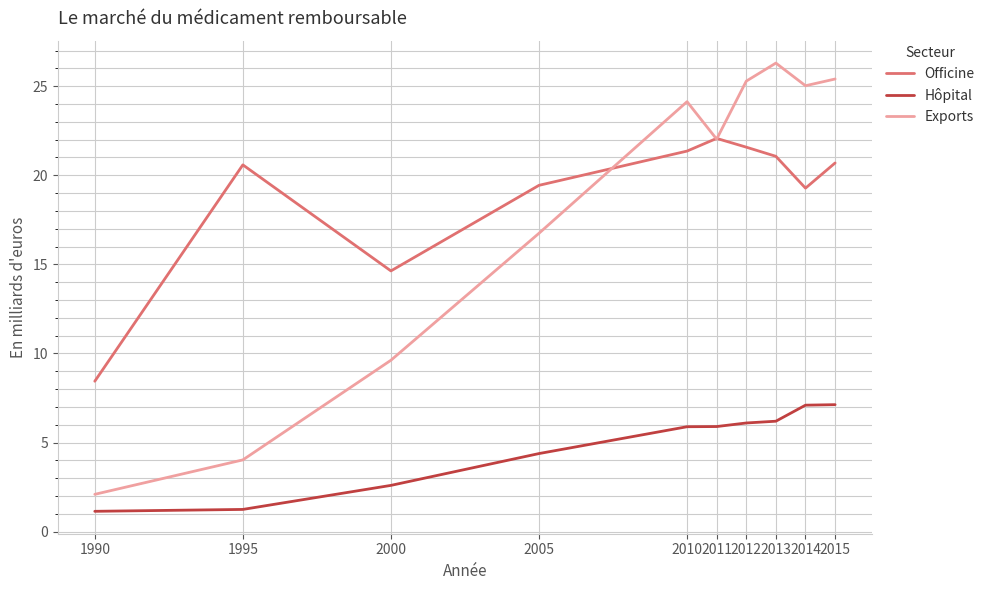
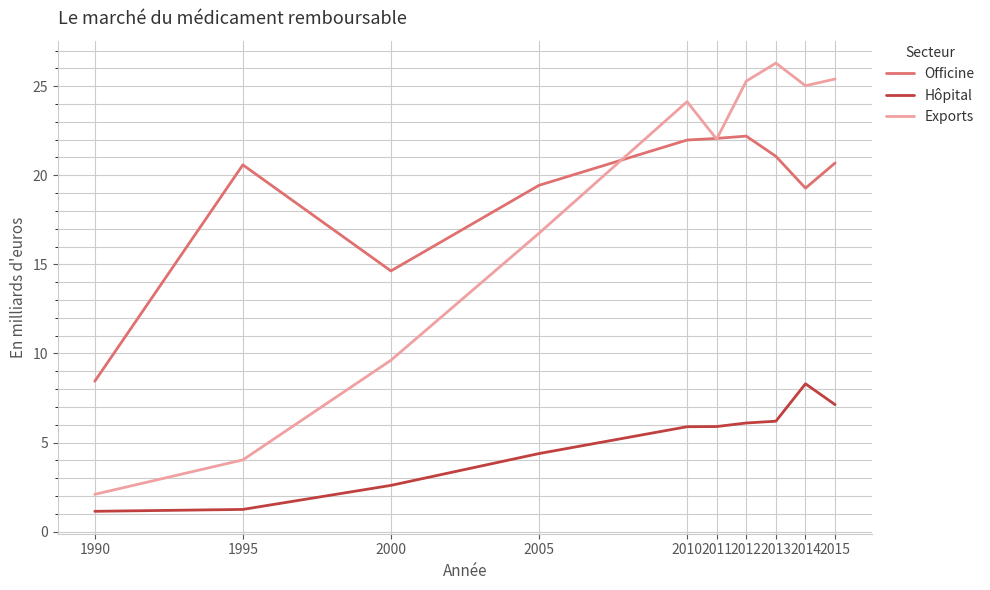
Officine, 2010: 21.4 -> 22.0
Officine, 2012: 21.6 -> 22.2
Hôpital, 2014: 7.1 -> 8.3
